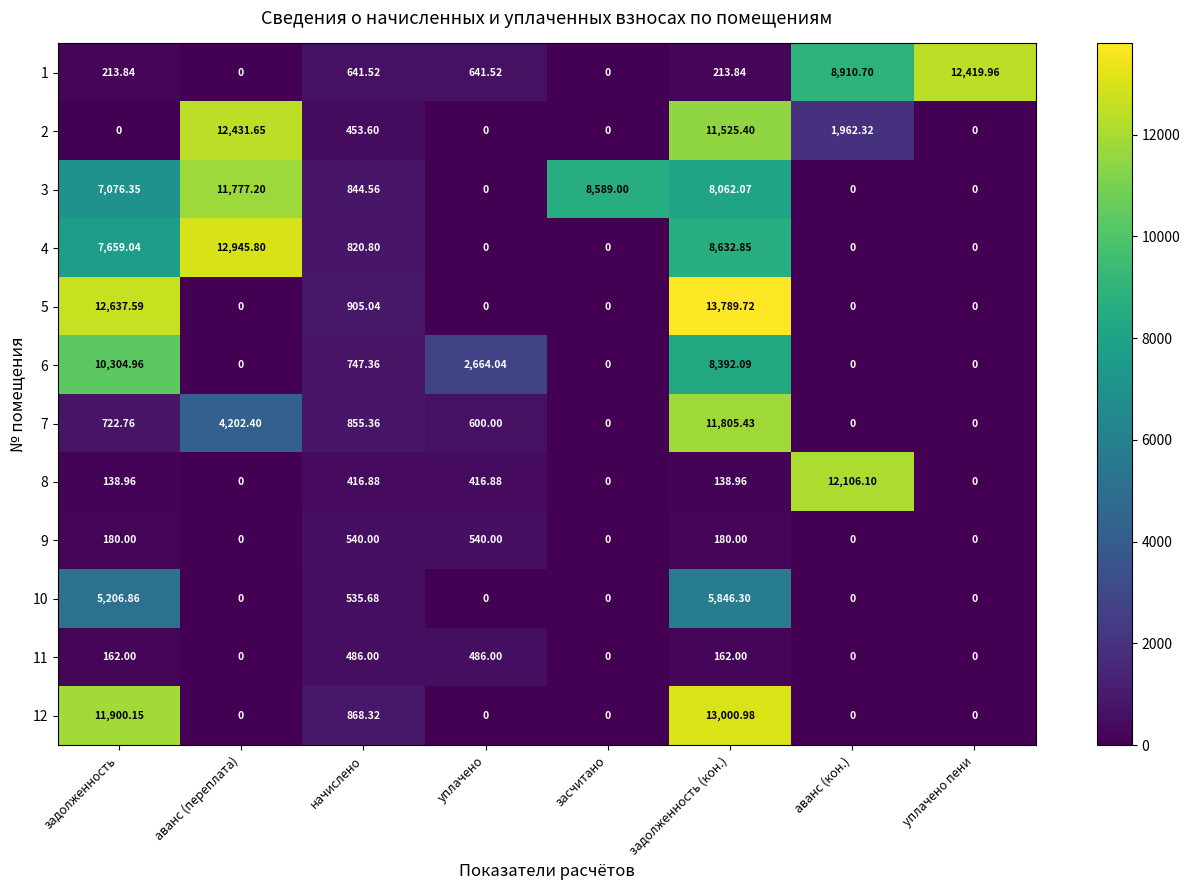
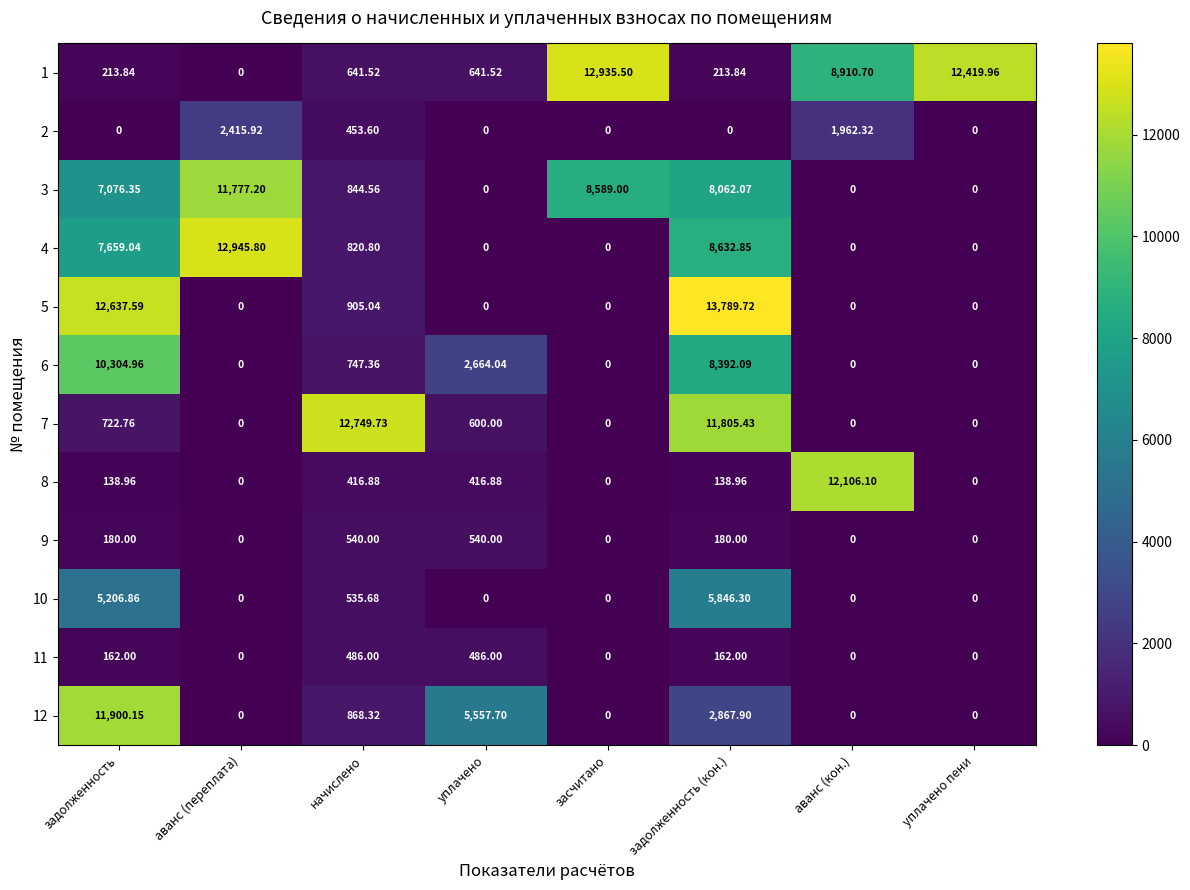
1, засчитано: 0 -> 12,935.50
2, аванс (переплата): 12,431.65 -> 2,415.92
2, задолженность (кон.): 11,525.40 -> 0
7, аванс (переплата): 4,202.40 -> 0
7, начислено: 855.36 -> 12,749.73
12, уплачено: 0 -> 5,557.70
12, задолженность (кон.): 13,000.98 -> 2,867.90
